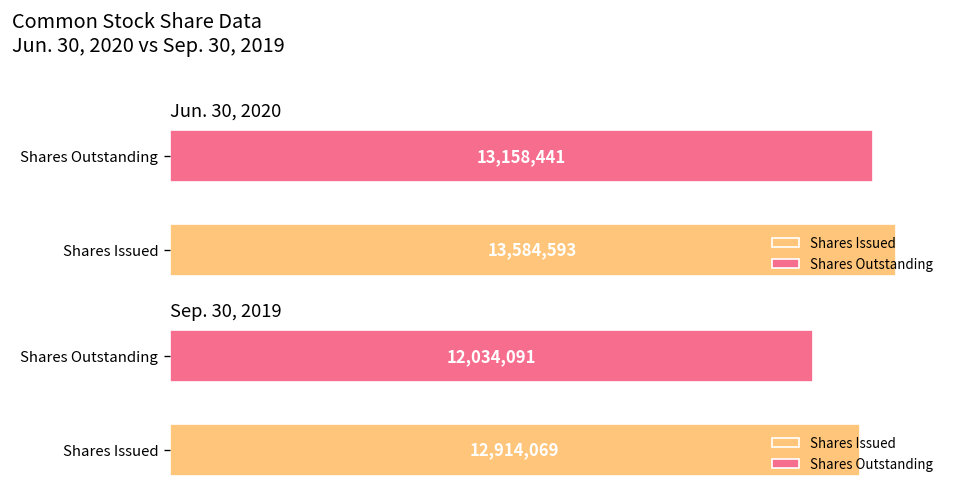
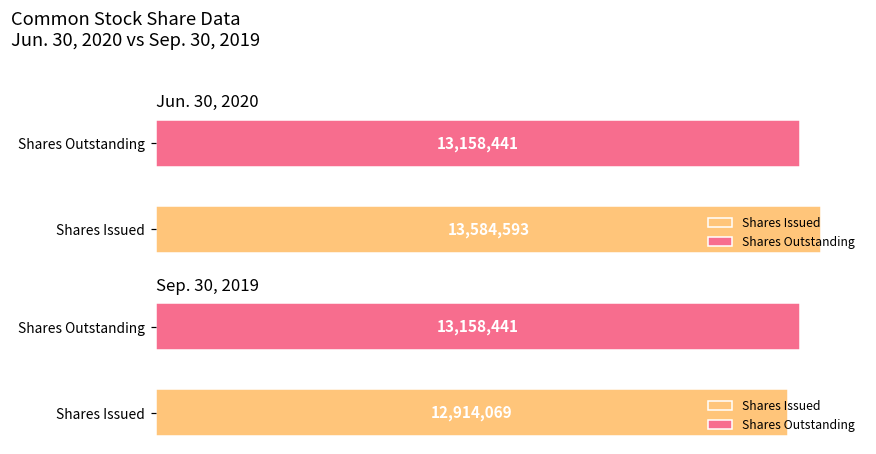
Sep. 30, 2019, Shares Outstanding: 12,034,091 -> 13,158,441
